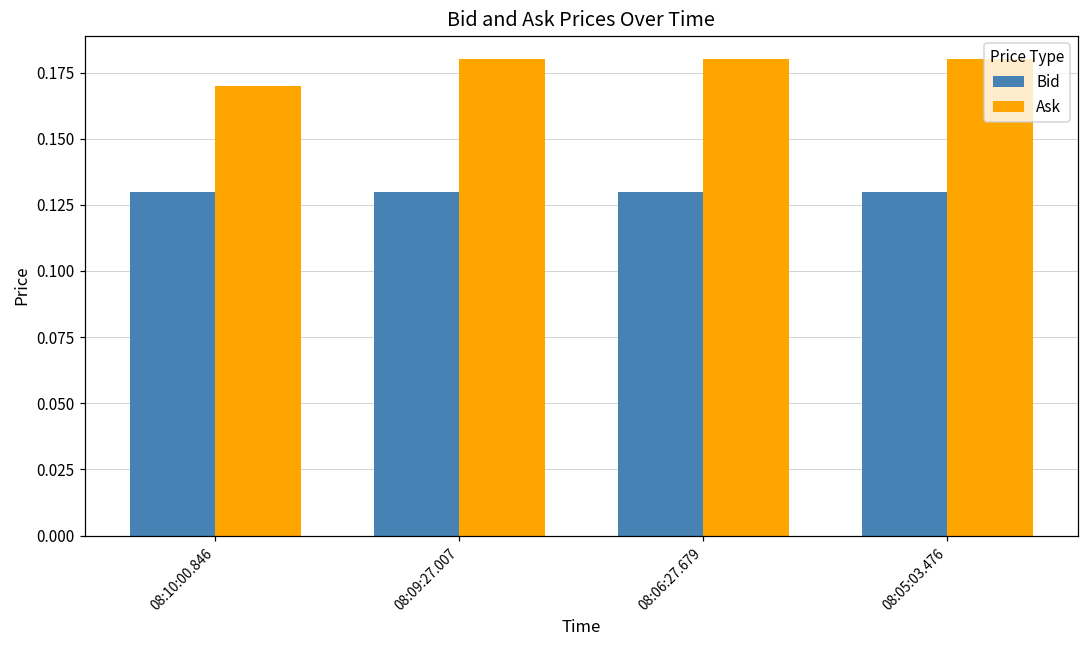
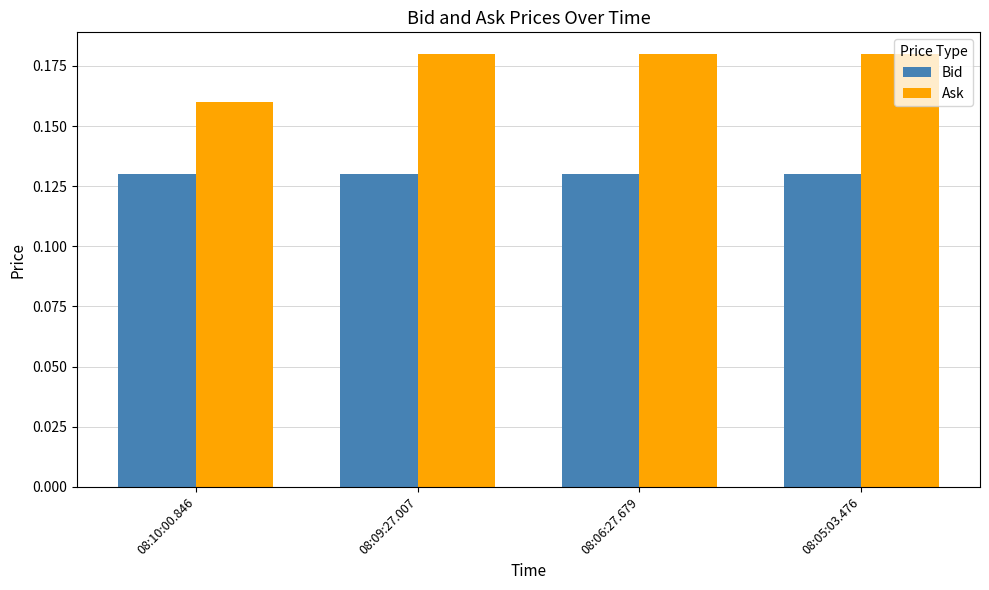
Ask, 08:10:00.846: 0.17 -> 0.16
